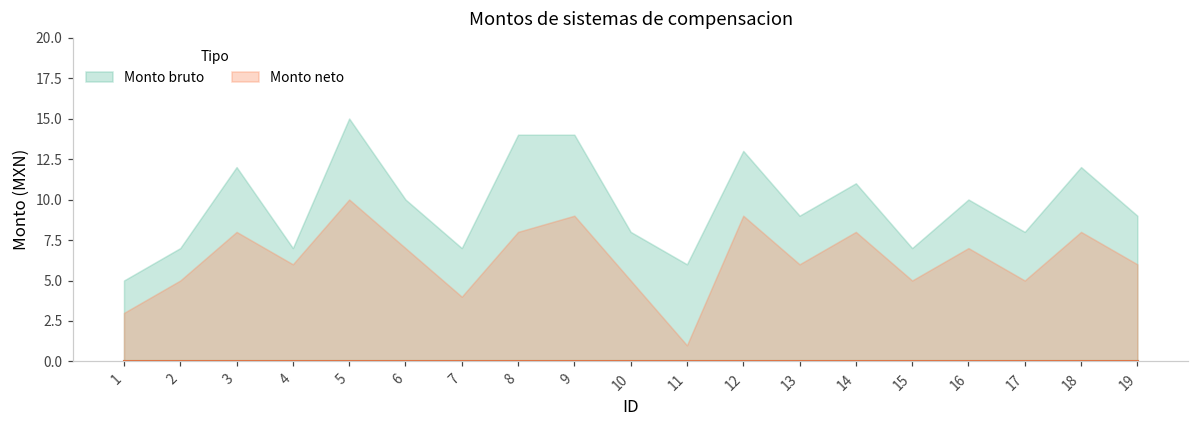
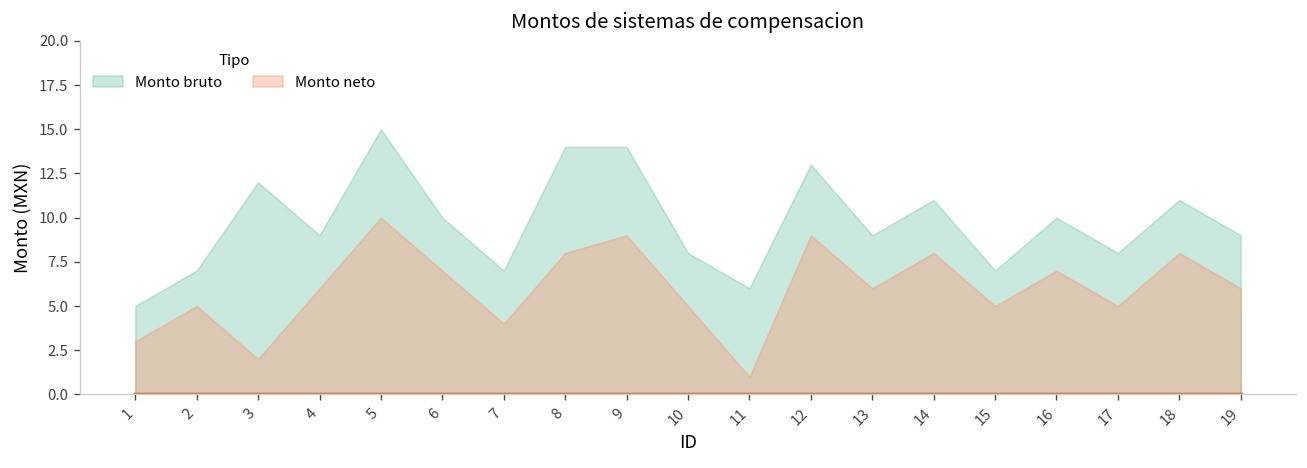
Monto neto, 3: 8 -> 2
Monto bruto, 4: 7 -> 9
Monto bruto, 18: 12 -> 11
